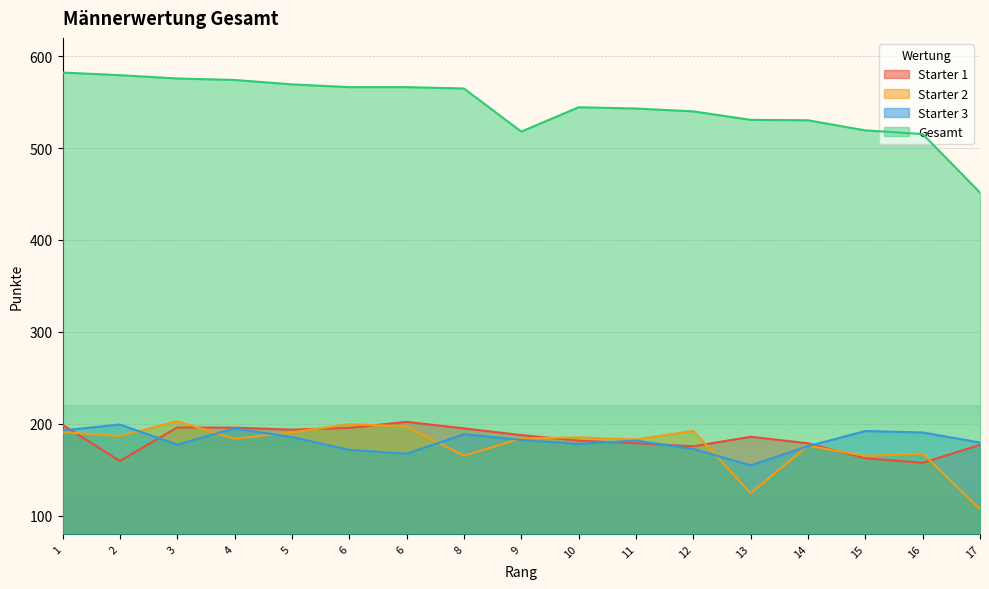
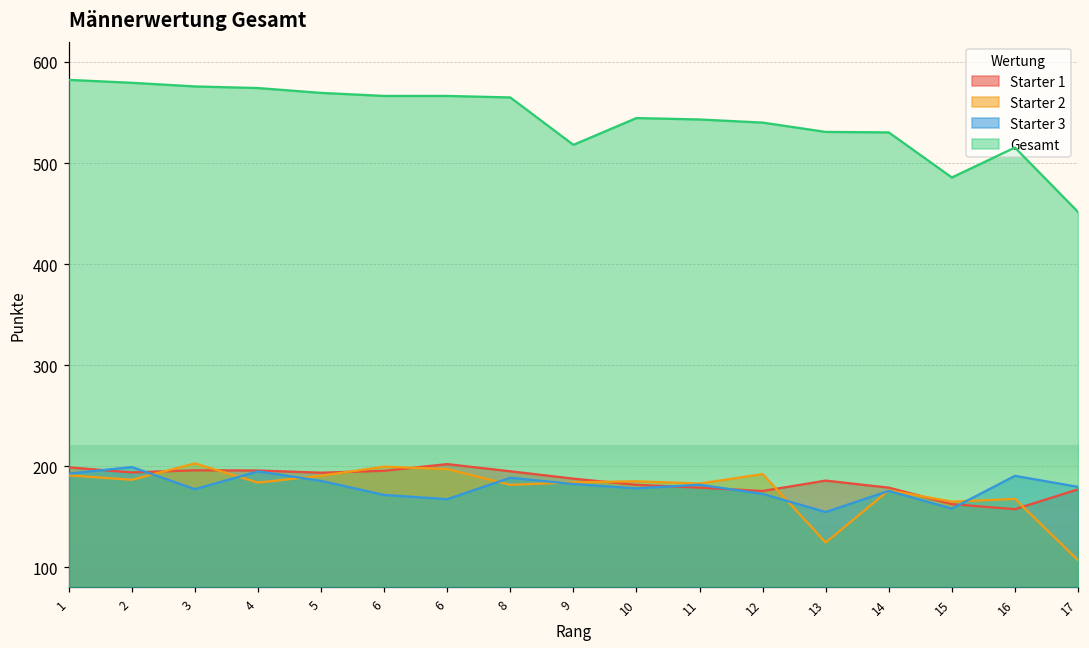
Starter 1, 2: 160 -> 190
Starter 2, 8: 170 -> 180
Starter 3, 15: 190 -> 160
Gesamt, 15: 520 -> 490
